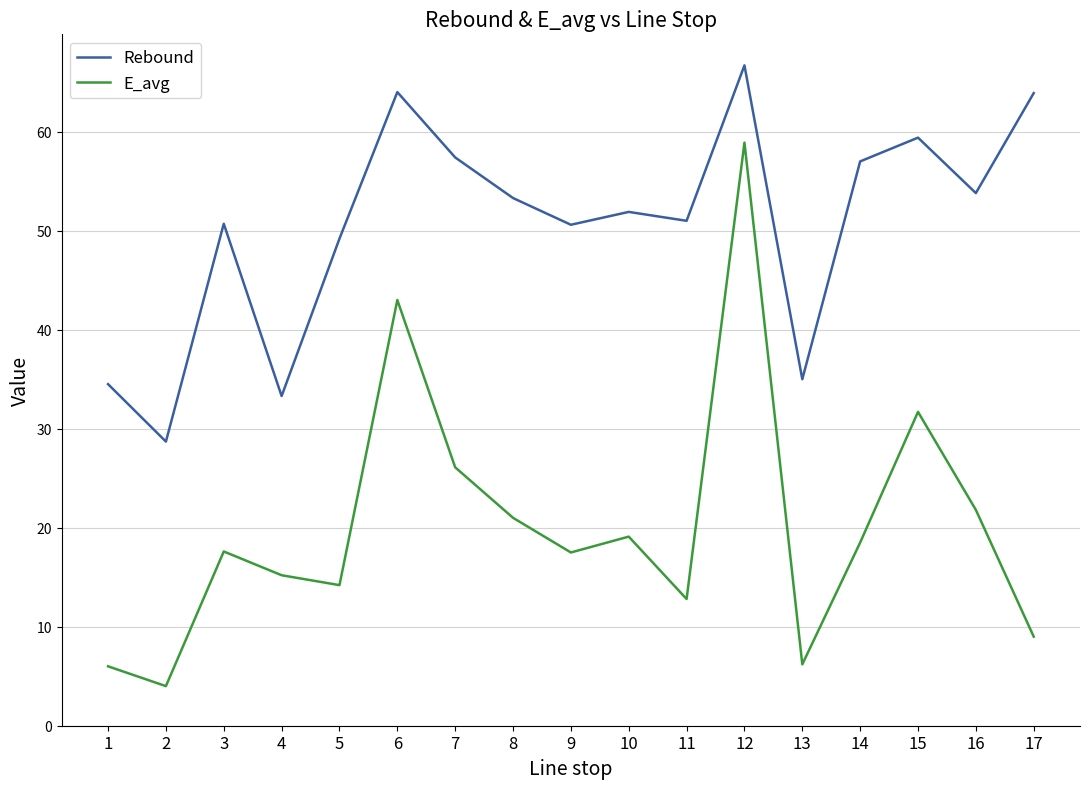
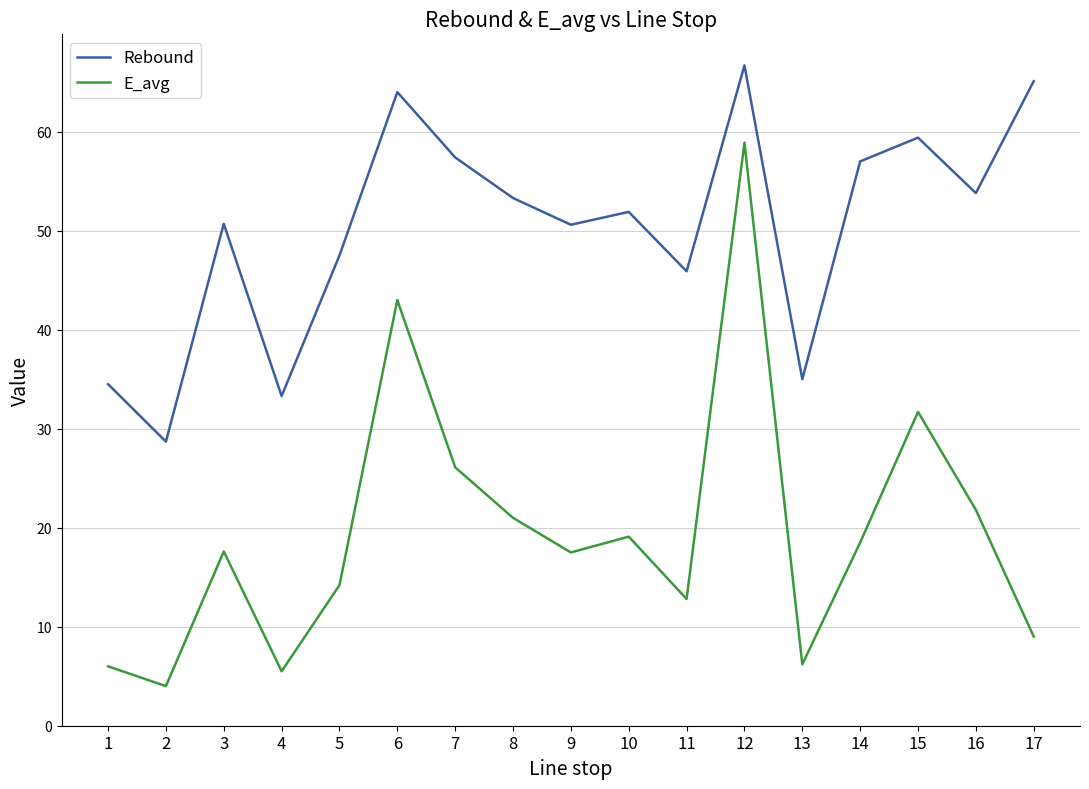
E_avg, 4: 15 -> 6
Rebound, 5: 49 -> 48
Rebound, 11: 51 -> 46
Rebound, 17: 64 -> 65
